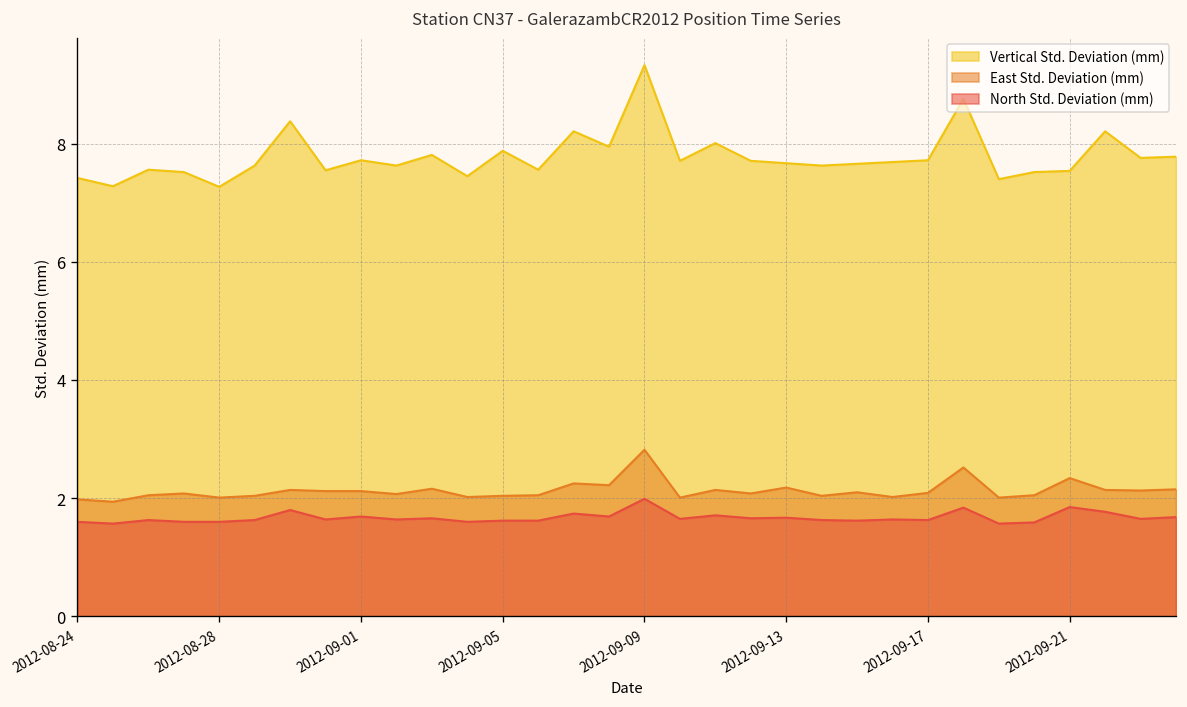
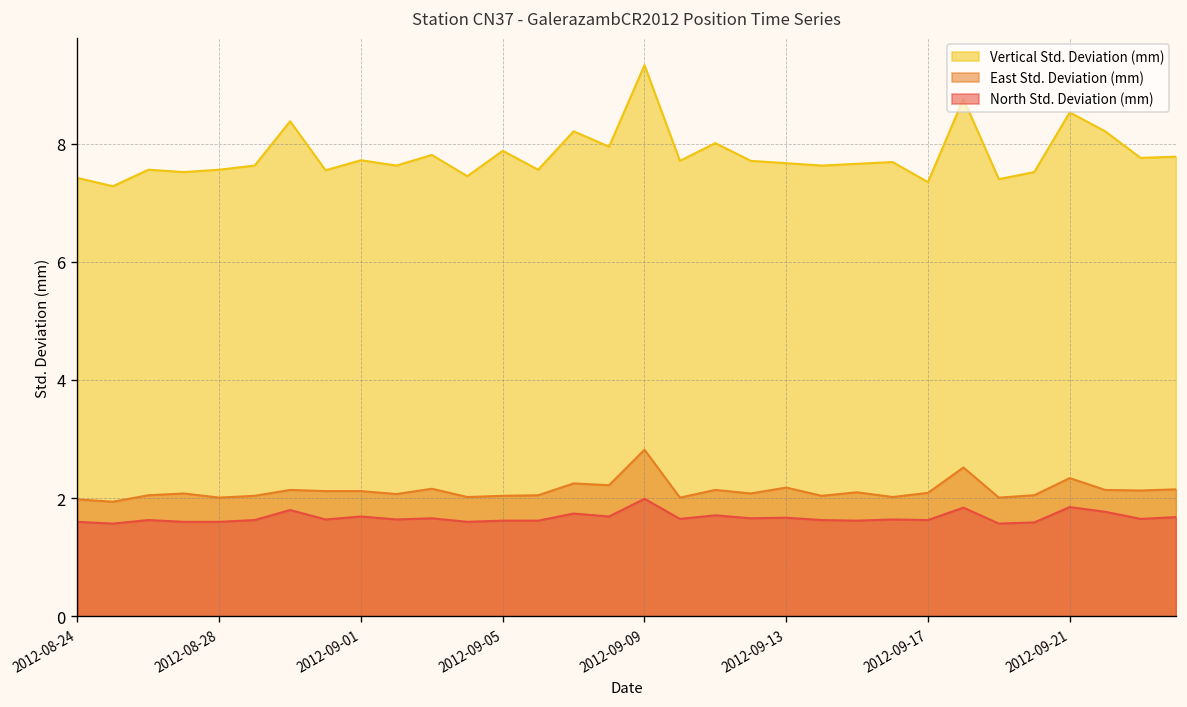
Vertical Std. Deviation (mm), 2012-08-28: 7.3 -> 7.6
Vertical Std. Deviation (mm), 2012-09-17: 7.7 -> 7.4
Vertical Std. Deviation (mm), 2012-09-21: 7.5 -> 8.5
